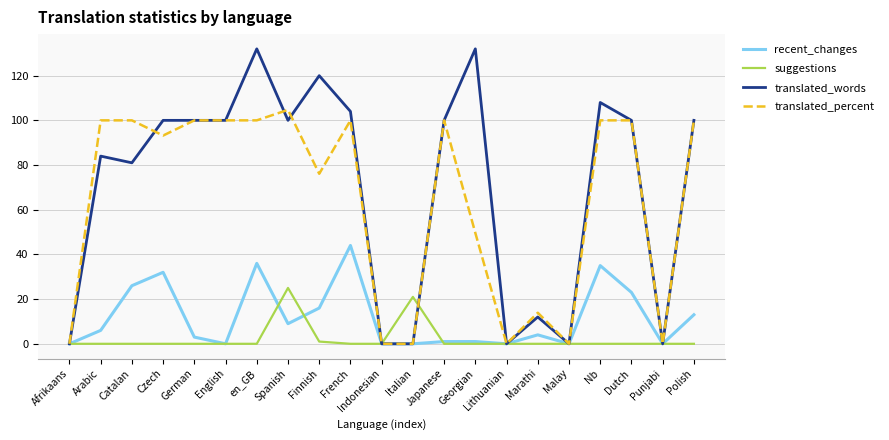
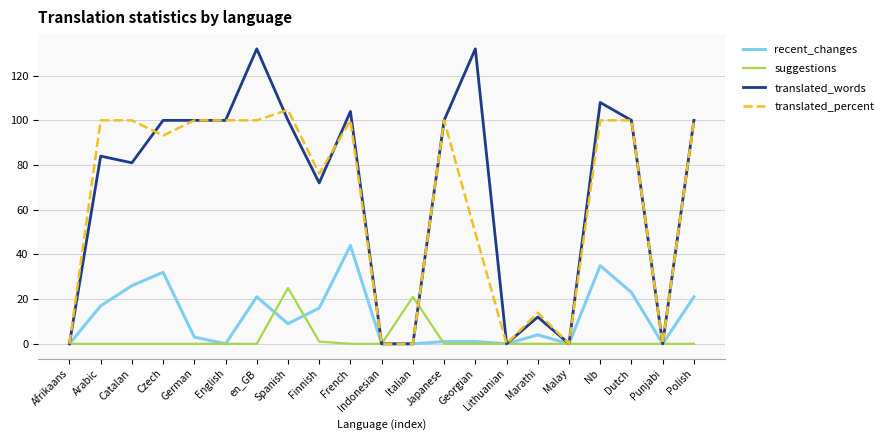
recent_changes, Arabic: 6 -> 17
recent_changes, en_GB: 36 -> 21
translated_words, Finnish: 120 -> 72
recent_changes, Polish: 13 -> 21
